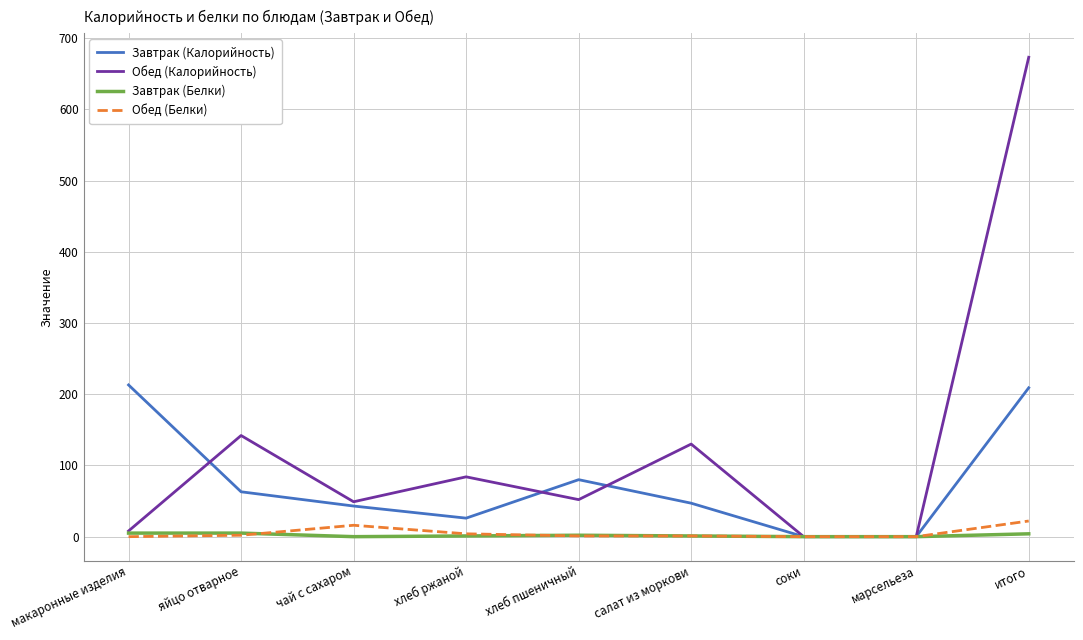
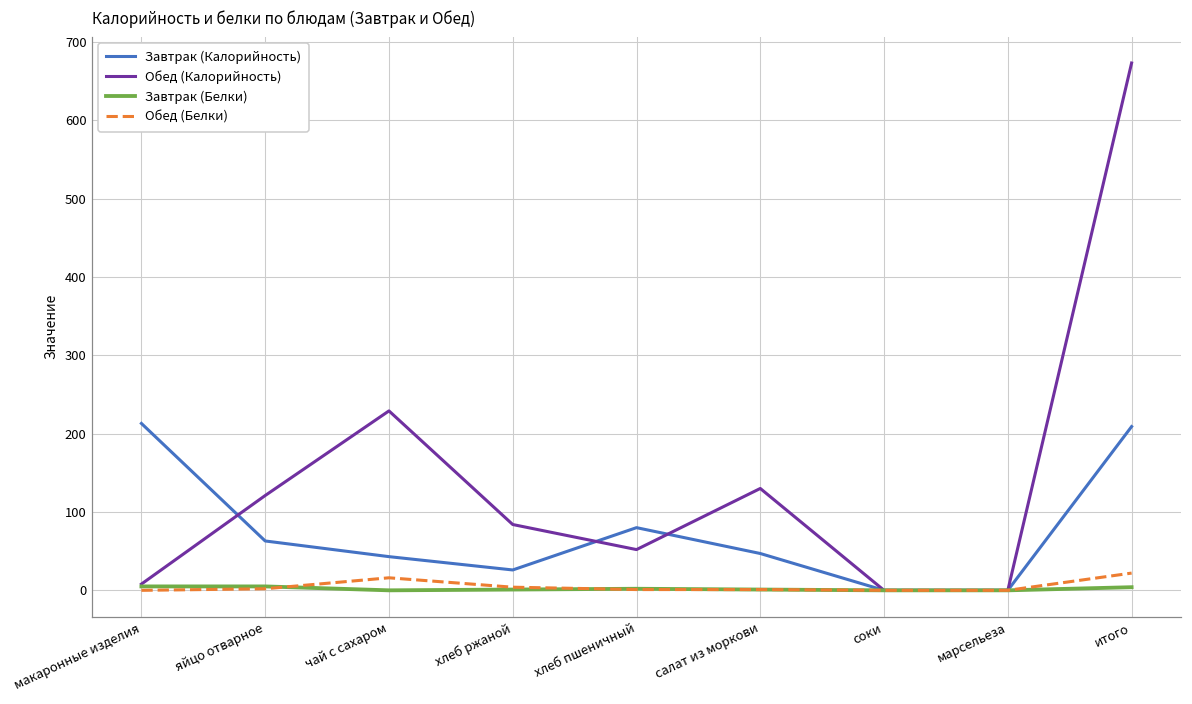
Обед (Калорийность), яйцо отварное: 140 -> 120
Обед (Калорийность), чай с сахаром: 50 -> 230
